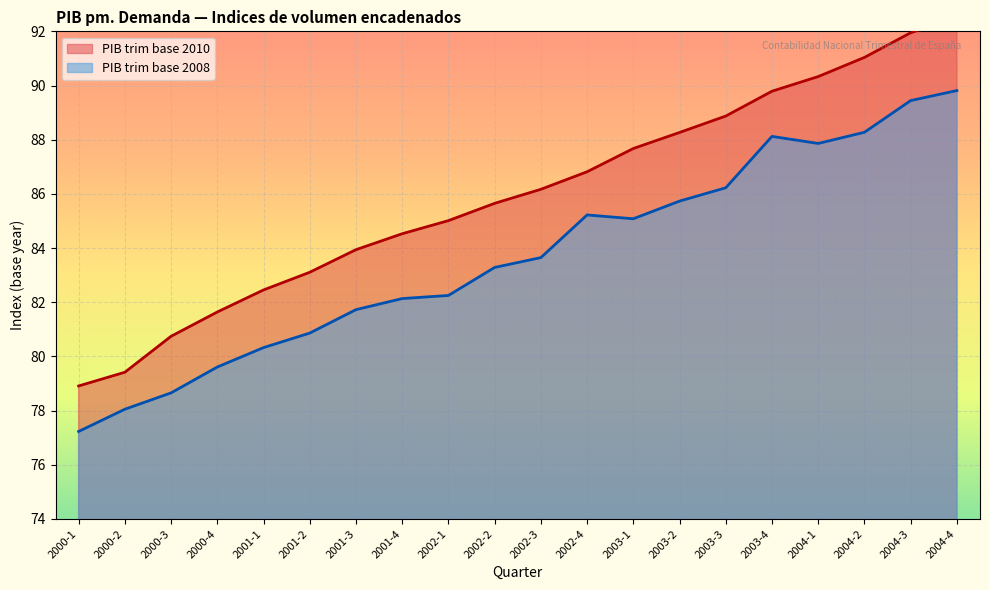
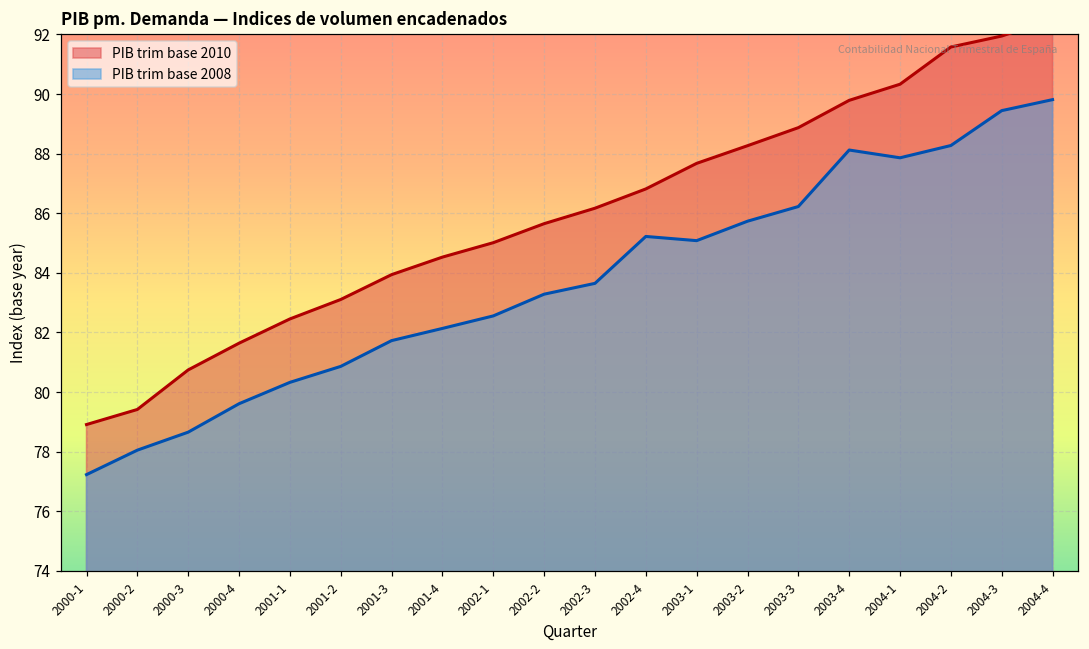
PIB trim base 2008, 2002-1: 82.3 -> 82.6
PIB trim base 2010, 2004-2: 91.0 -> 91.6
